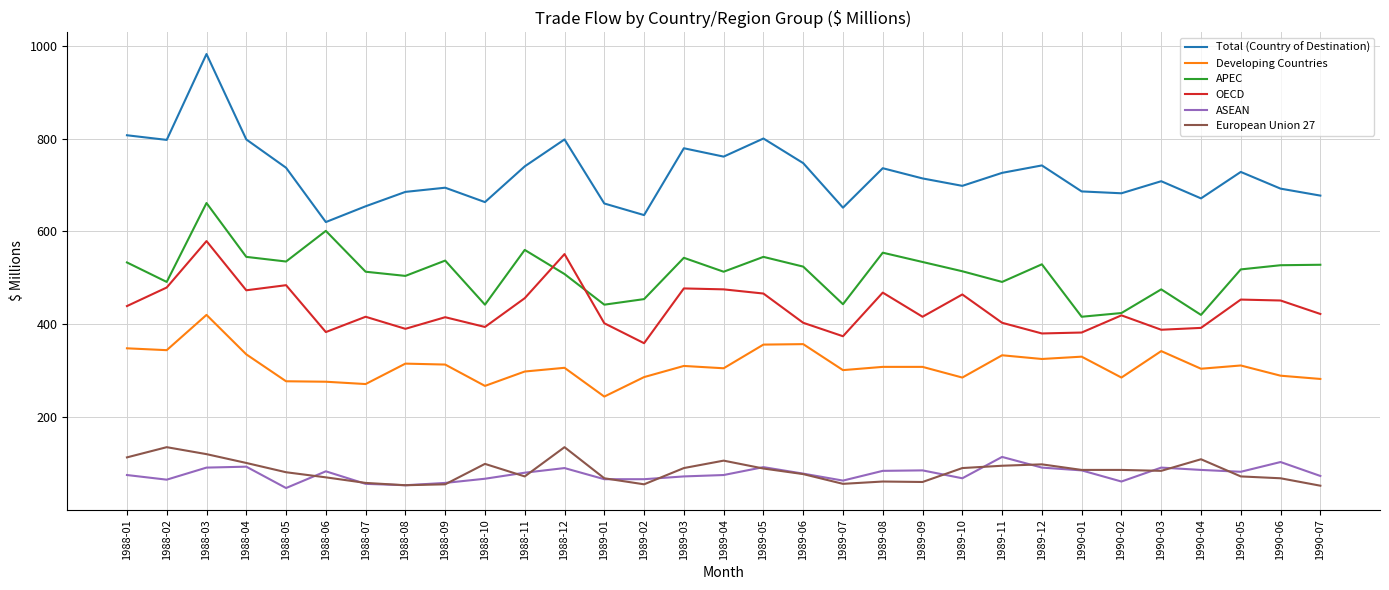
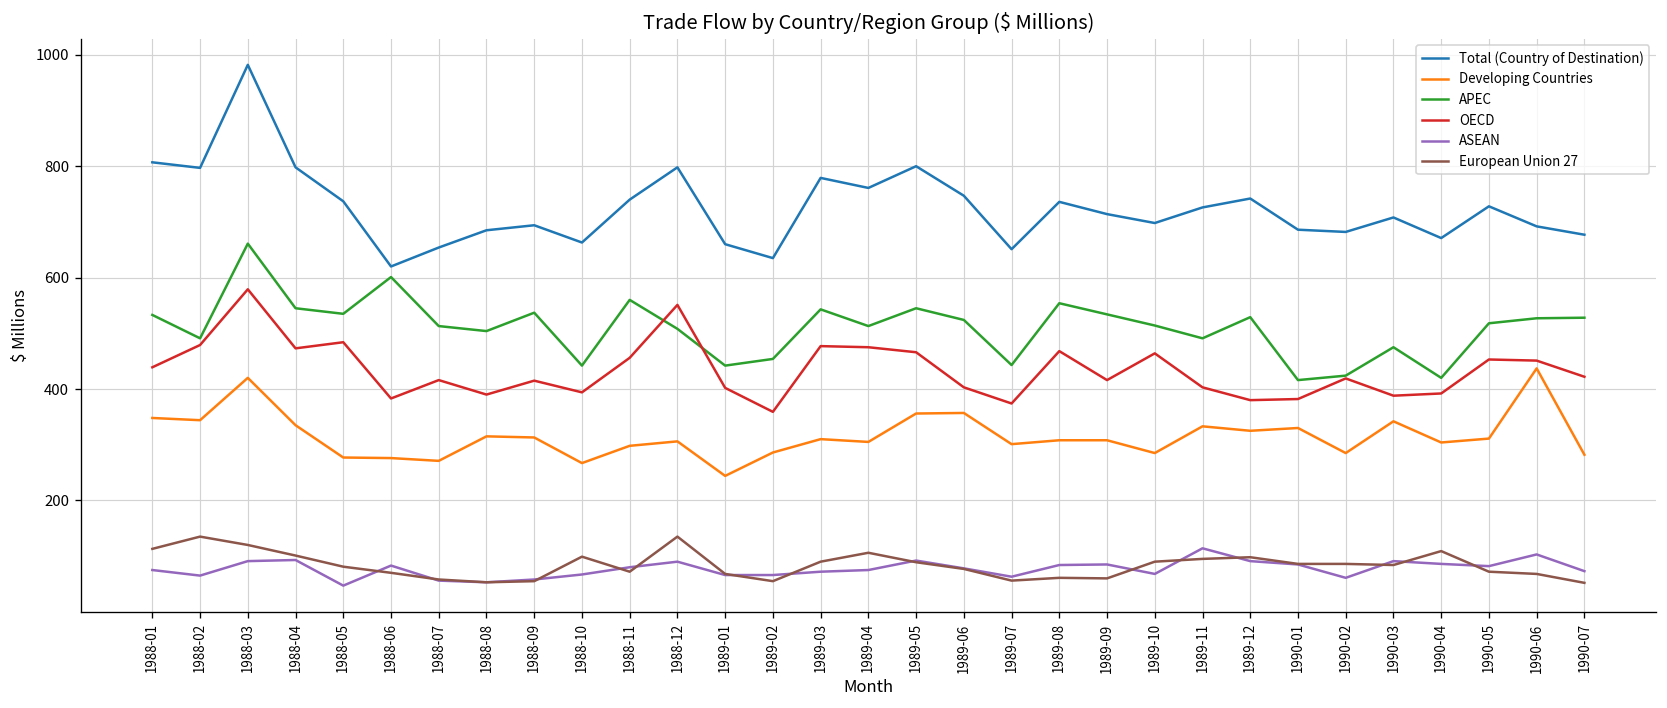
Developing Countries, 1990-06: 290 -> 440
